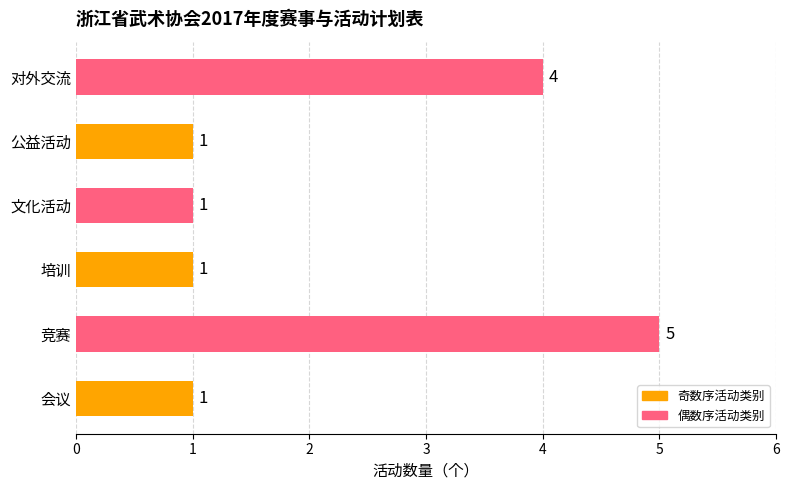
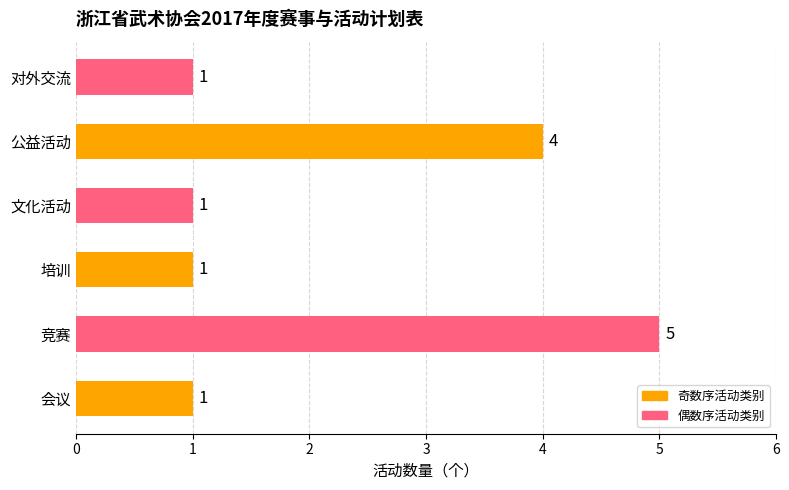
对外交流: 4 -> 1
公益活动: 1 -> 4
